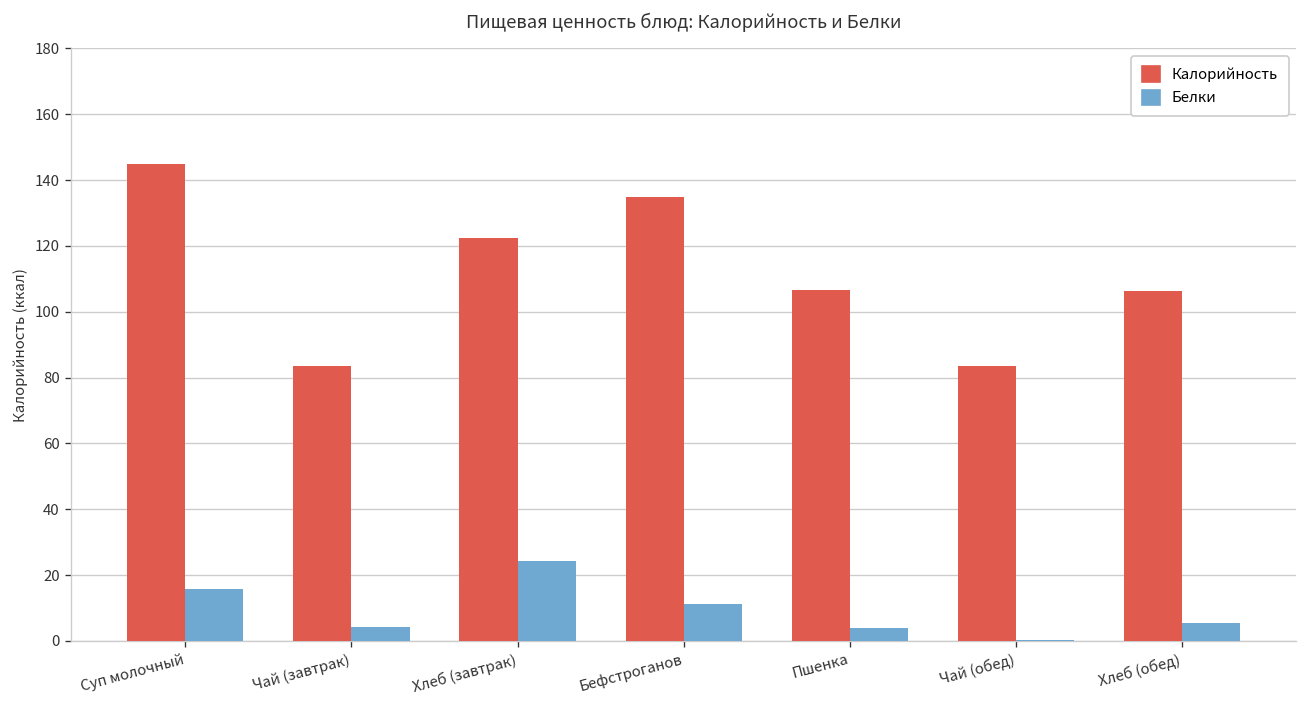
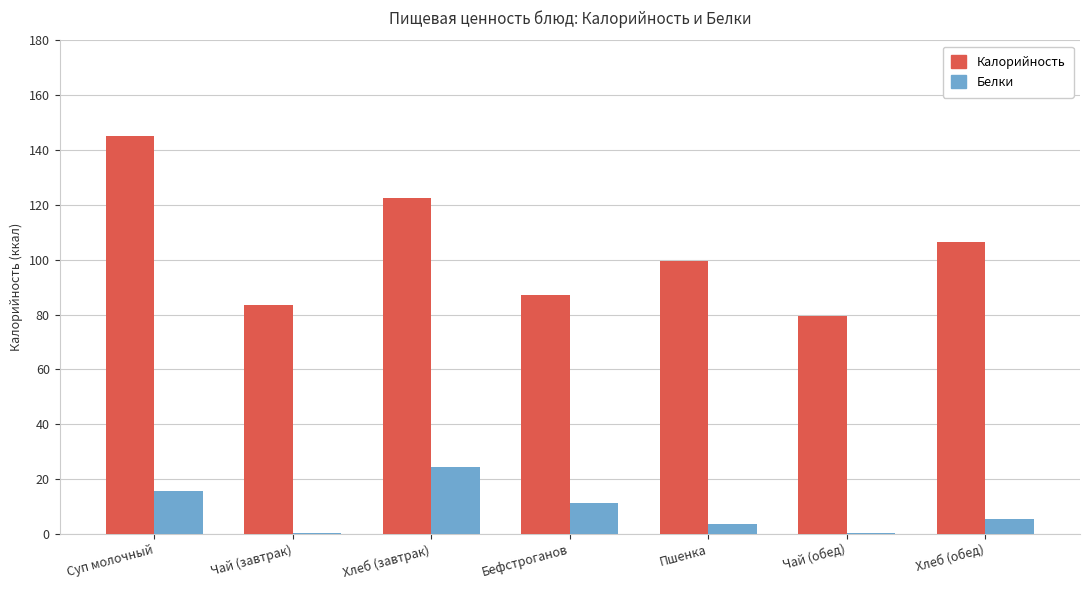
Белки, Чай (завтрак): 4 -> 0
Калорийность, Бефстроганов: 135 -> 87
Калорийность, Пшенка: 107 -> 99
Калорийность, Чай (обед): 83 -> 80
